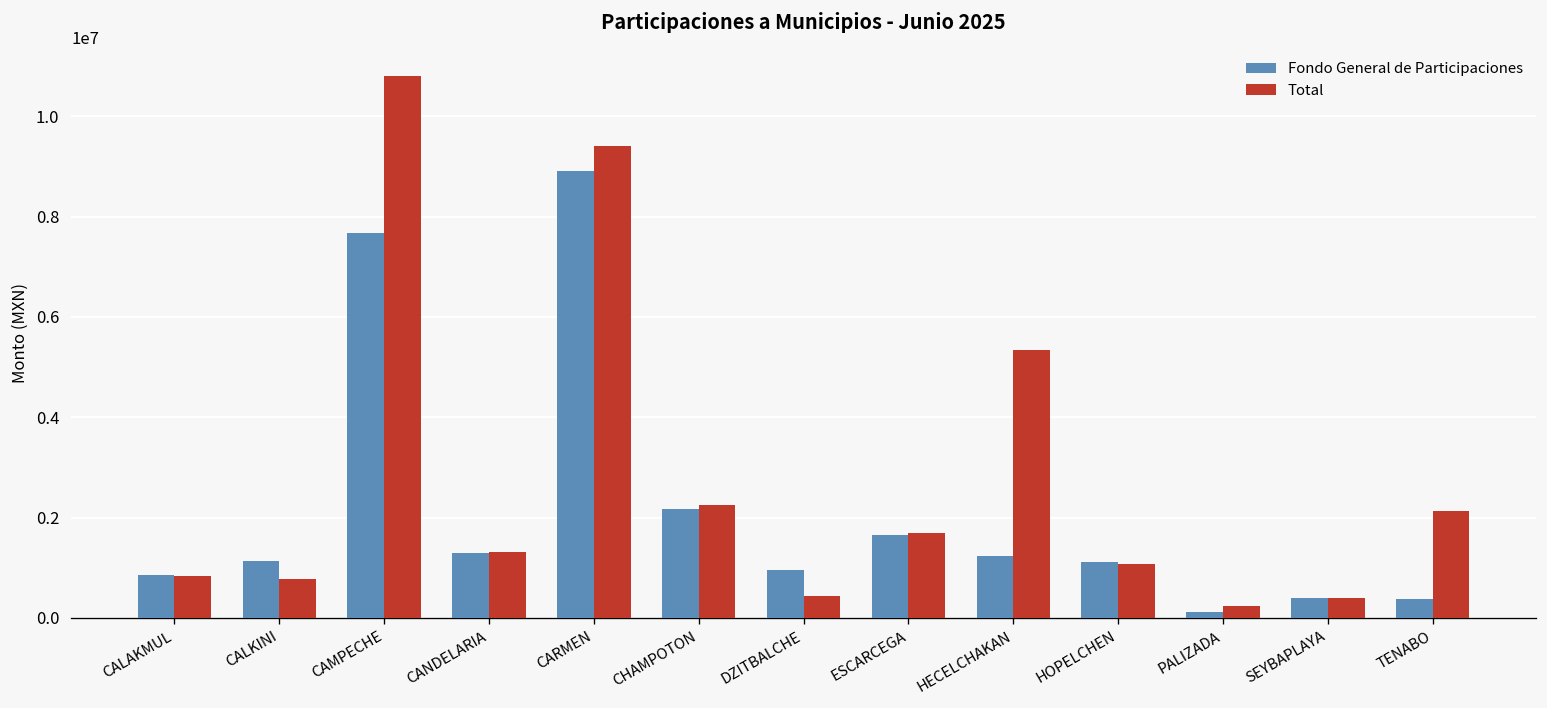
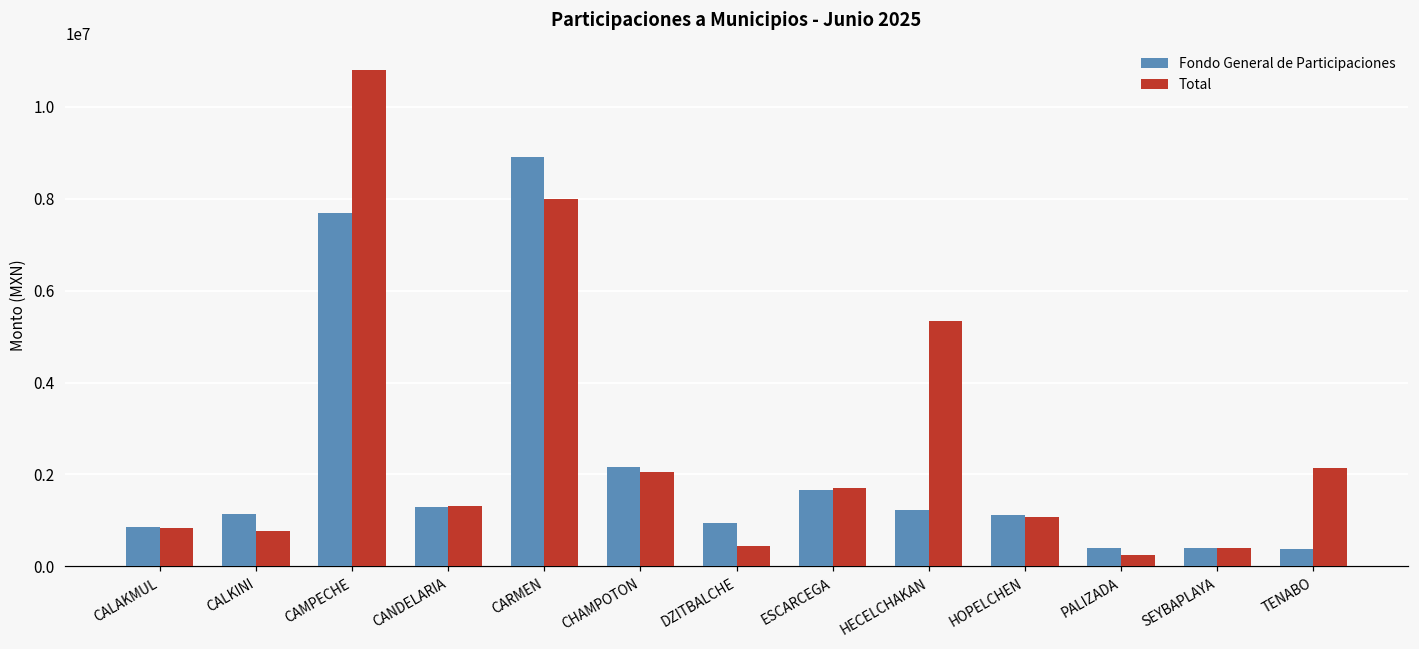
Total, CARMEN: 9400000 -> 8000000
Total, CHAMPOTON: 2300000 -> 2000000
Fondo General de Participaciones, PALIZADA: 100000 -> 400000
